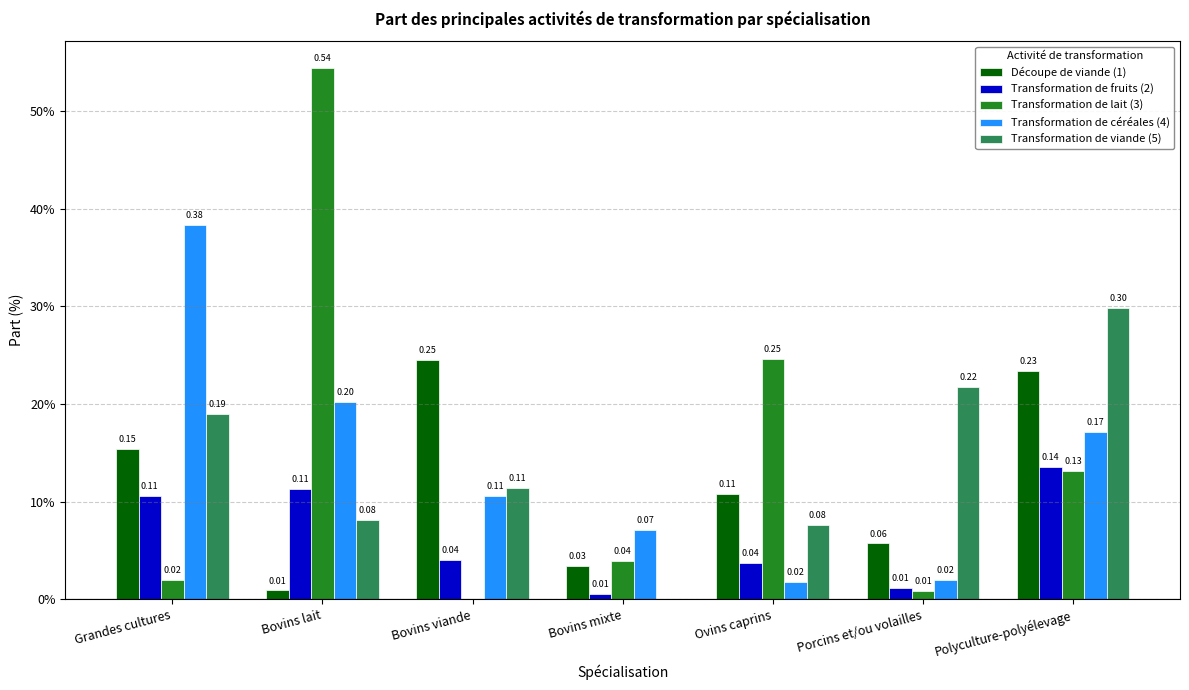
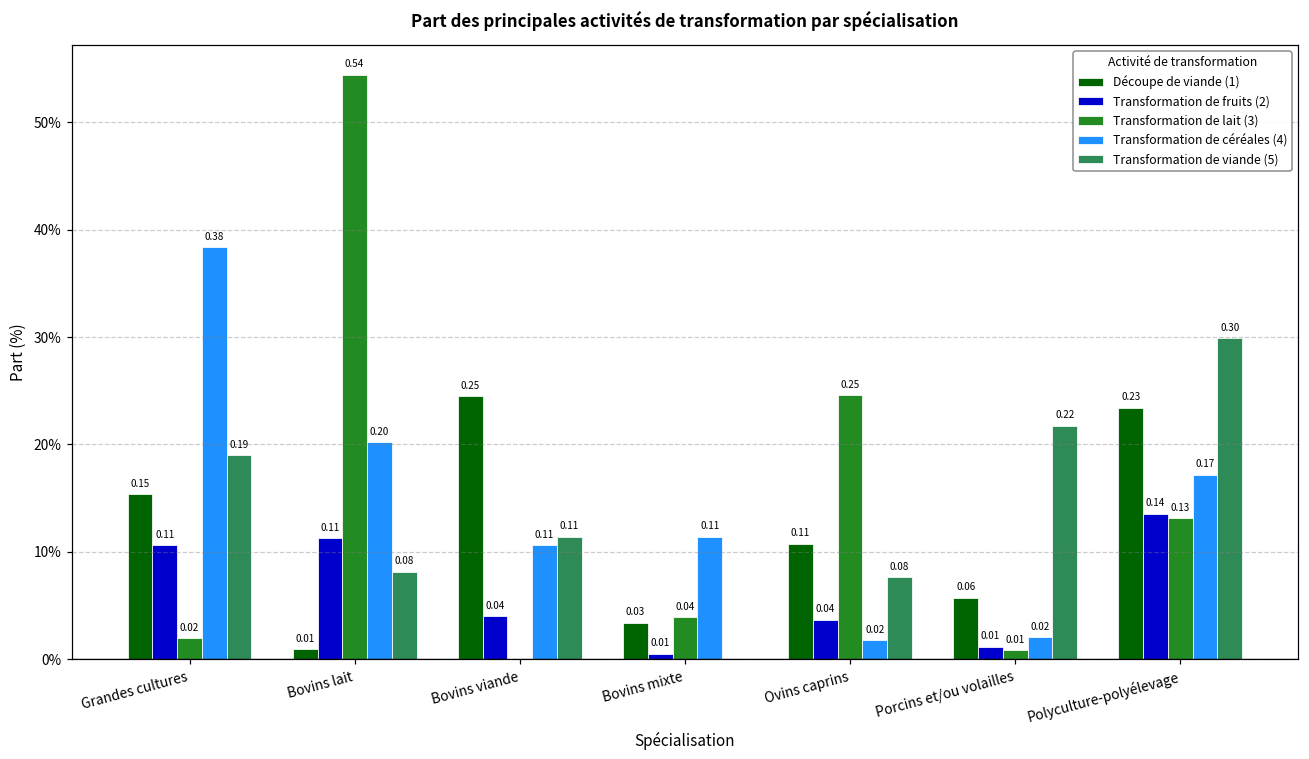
Transformation de céréales (4), Bovins mixte: 0.07 -> 0.11
